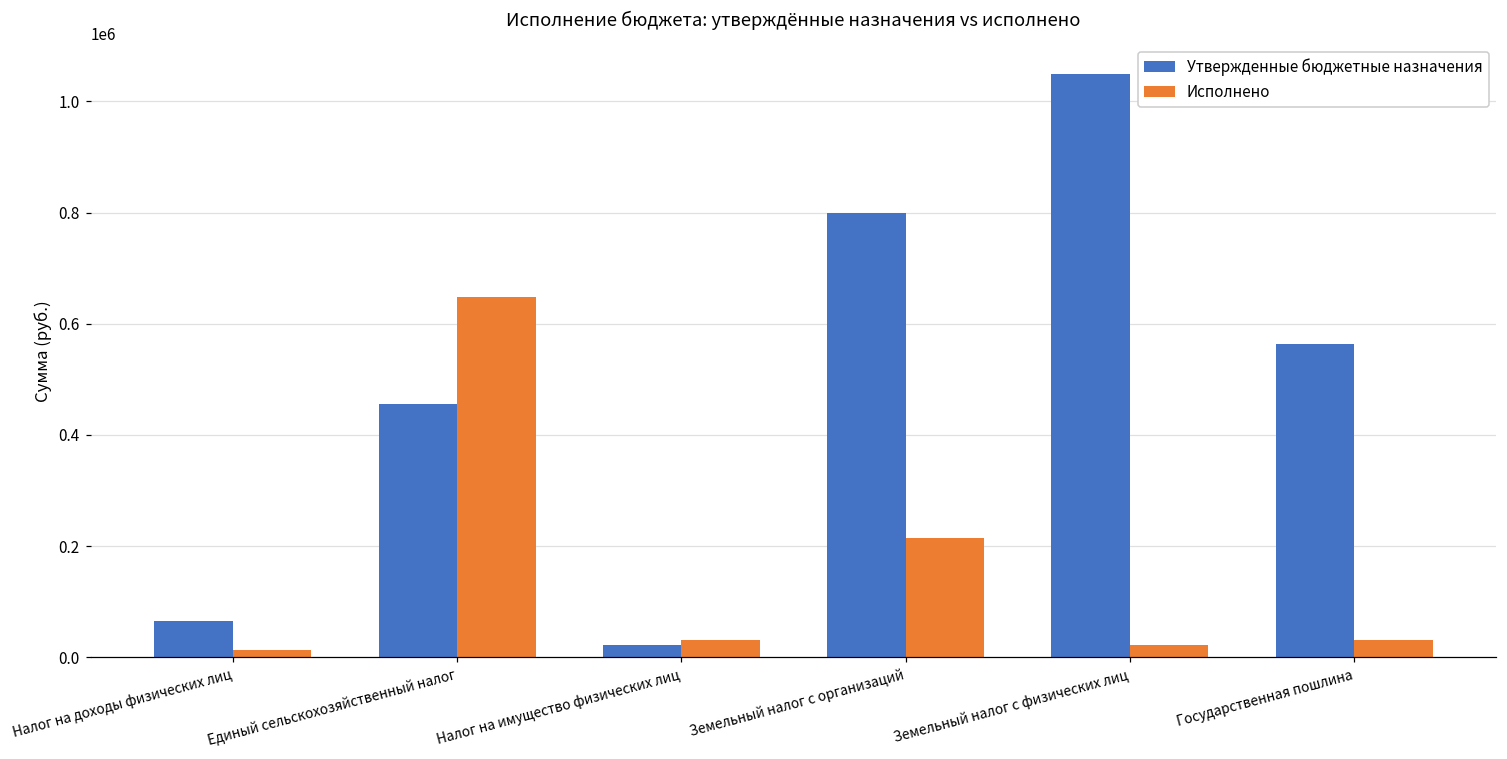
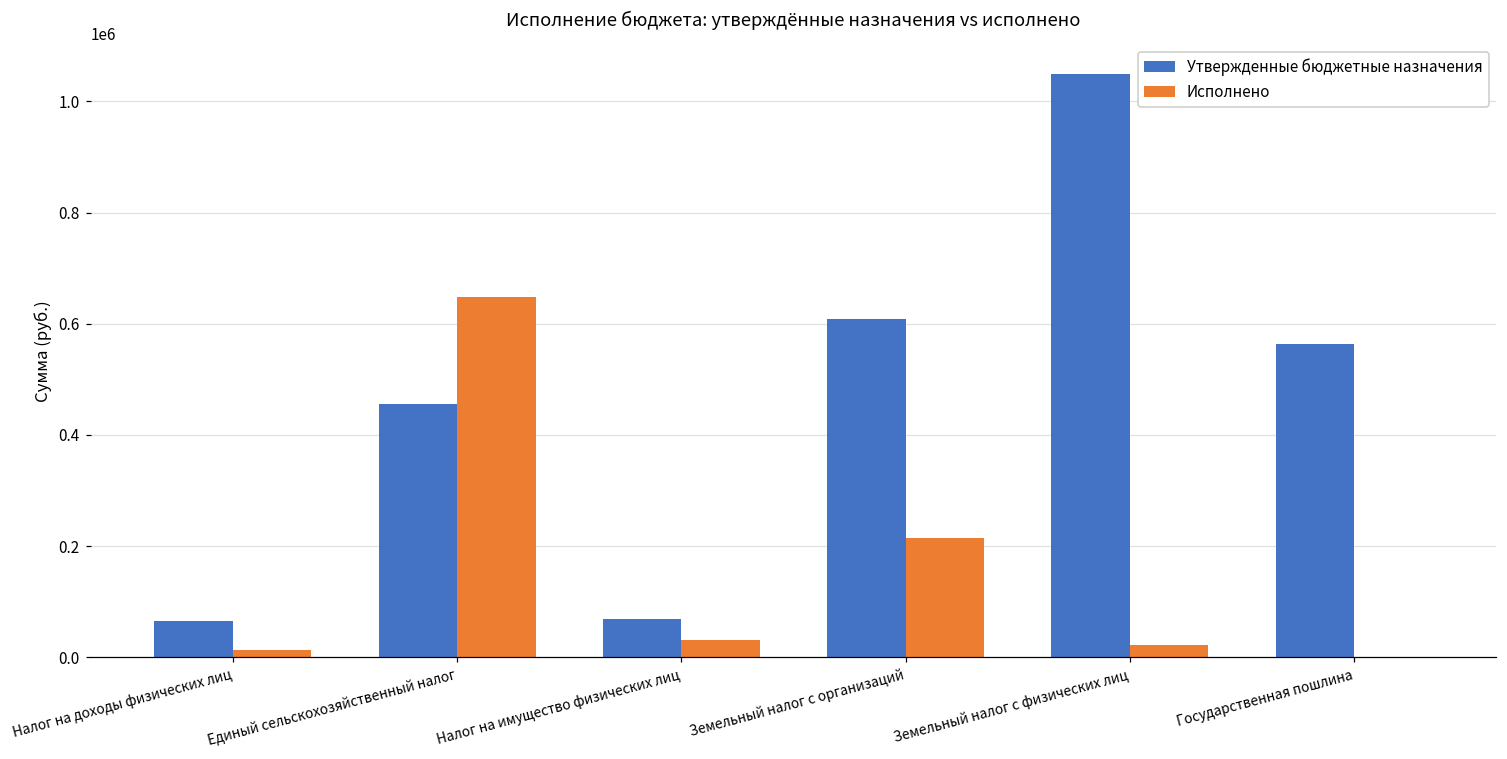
Утвержденные бюджетные назначения, Налог на имущество физических лиц: 20000 -> 70000
Утвержденные бюджетные назначения, Земельный налог с организаций: 800000 -> 610000
Исполнено, Государственная пошлина: 30000 -> 0
